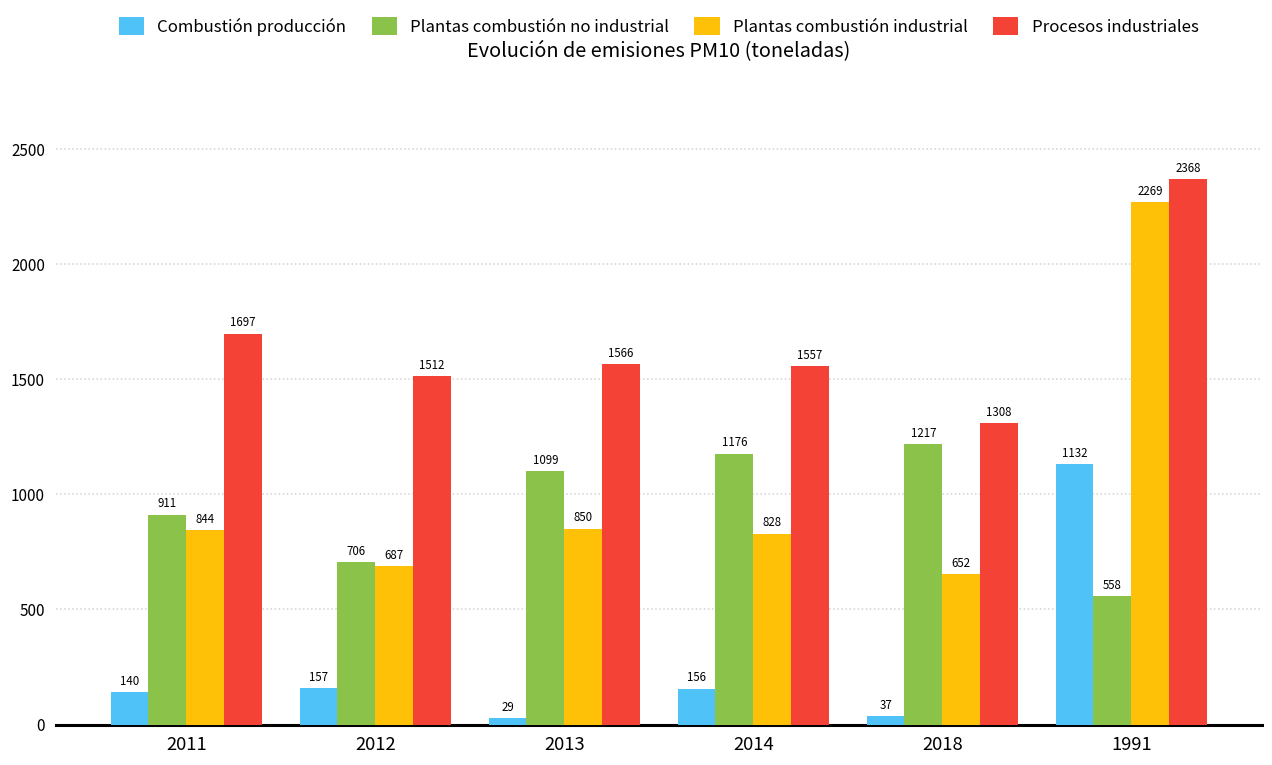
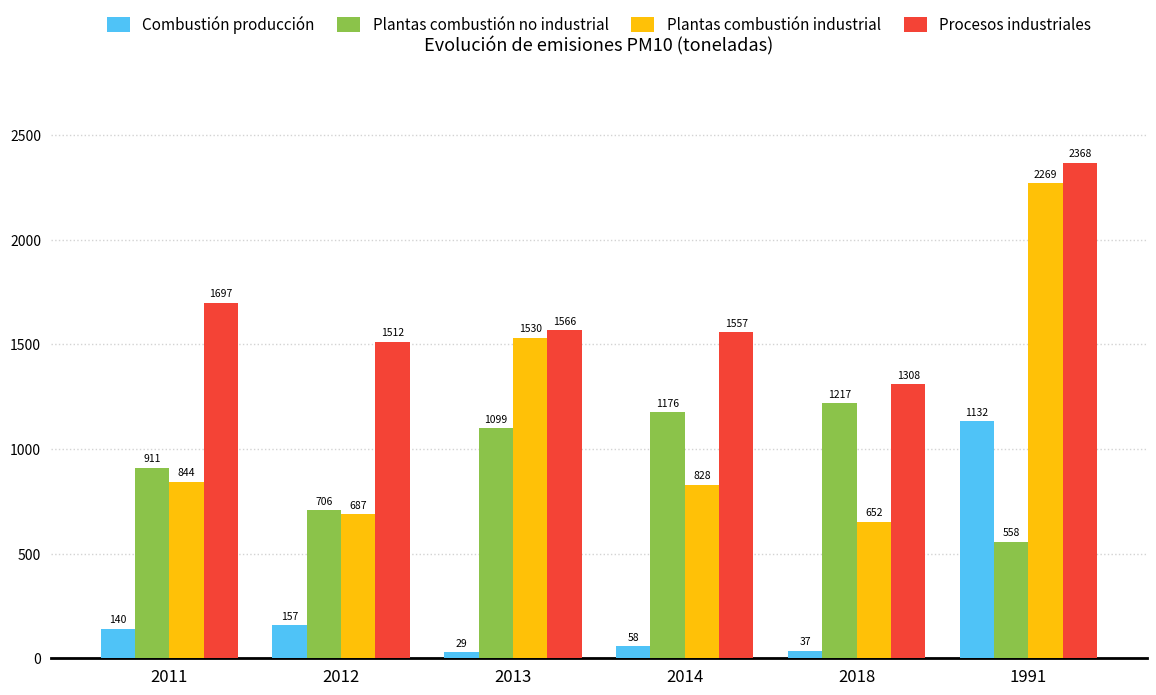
Plantas combustión industrial, 2013: 850 -> 1530
Combustión producción, 2014: 156 -> 58
